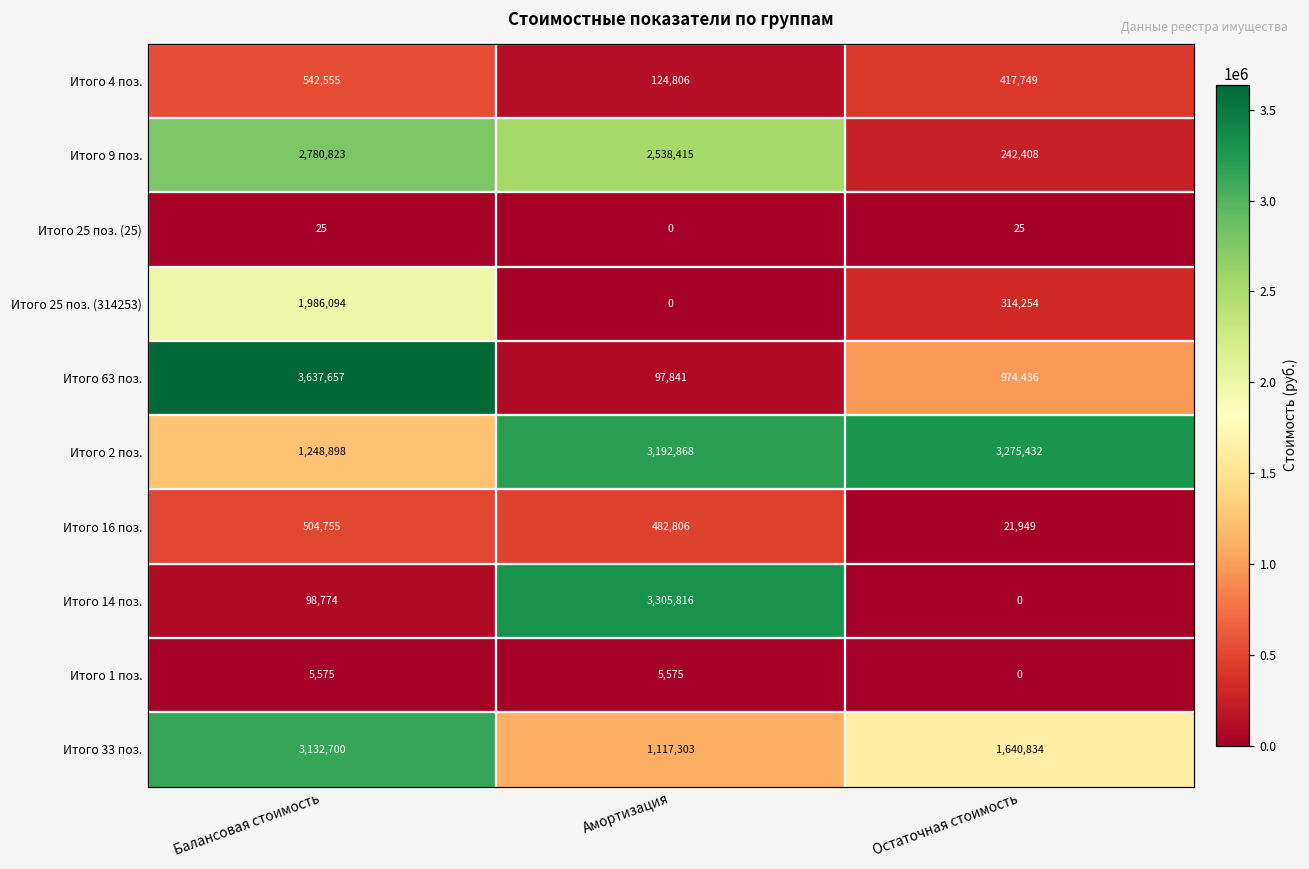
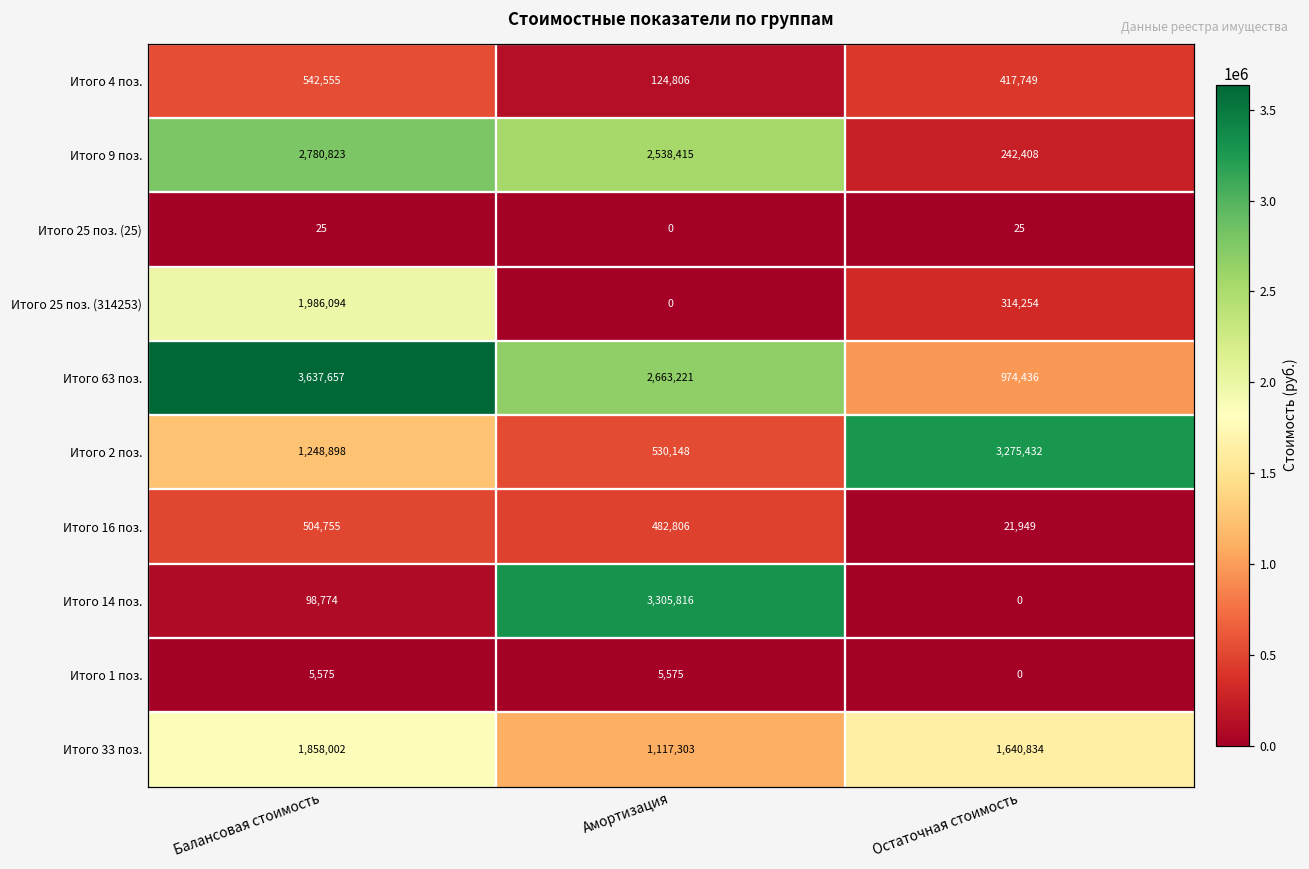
Итого 63 поз., Амортизация: 97,841 -> 2,663,221
Итого 2 поз., Амортизация: 3,192,868 -> 530,148
Итого 33 поз., Балансовая стоимость: 3,132,700 -> 1,858,002
